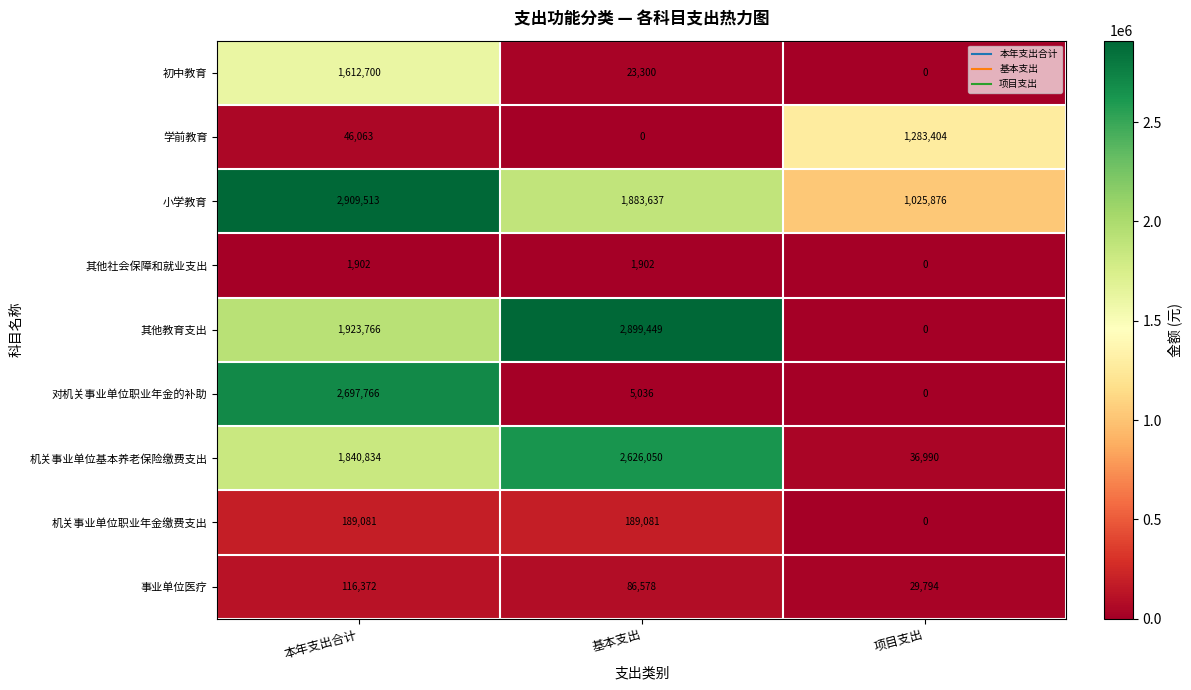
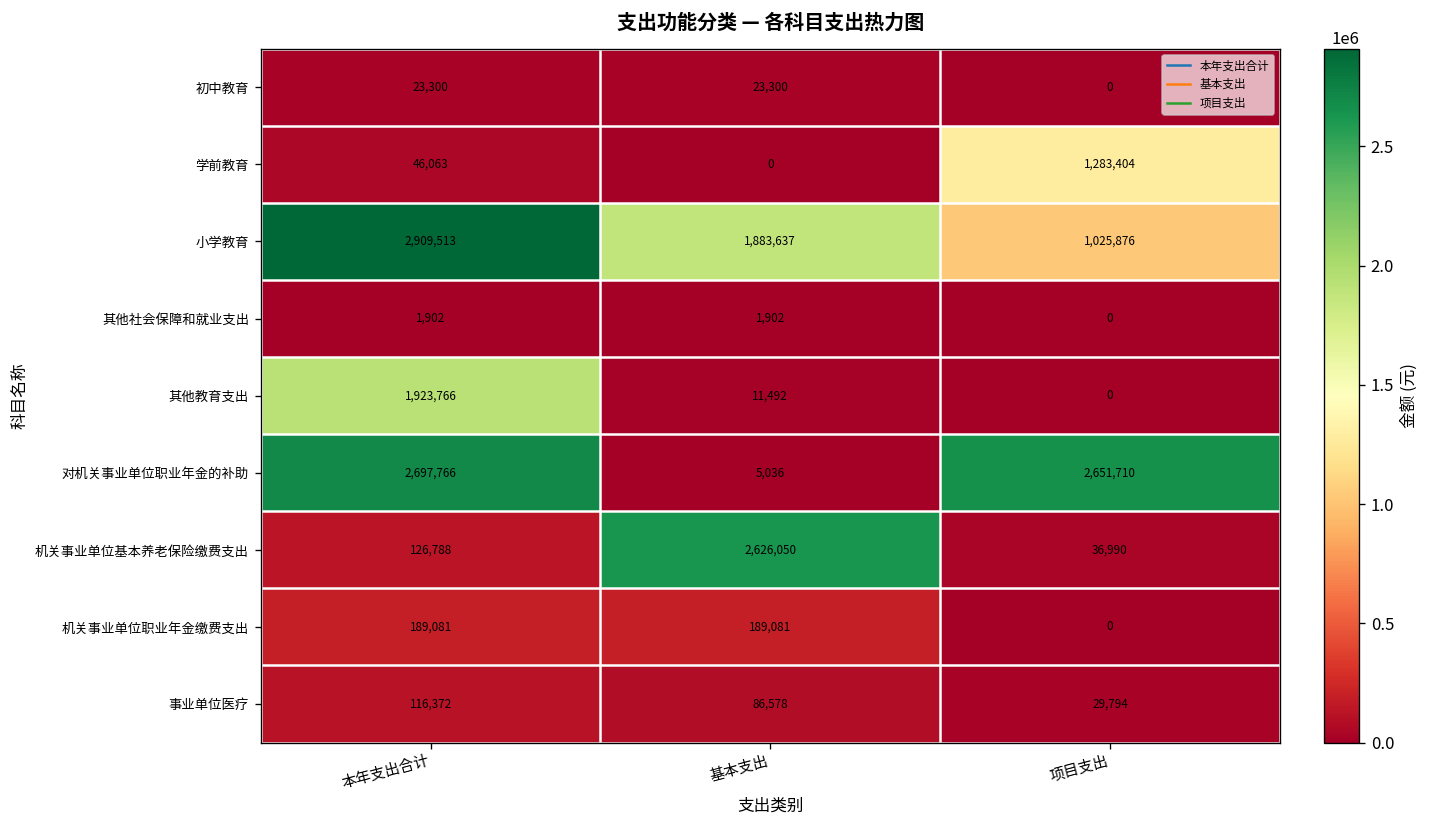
初中教育, 本年支出合计: 1,612,700 -> 23,300
其他教育支出, 基本支出: 2,899,449 -> 11,492
对机关事业单位职业年金的补助, 项目支出: 0 -> 2,651,710
机关事业单位基本养老保险缴费支出, 本年支出合计: 1,840,834 -> 126,788
